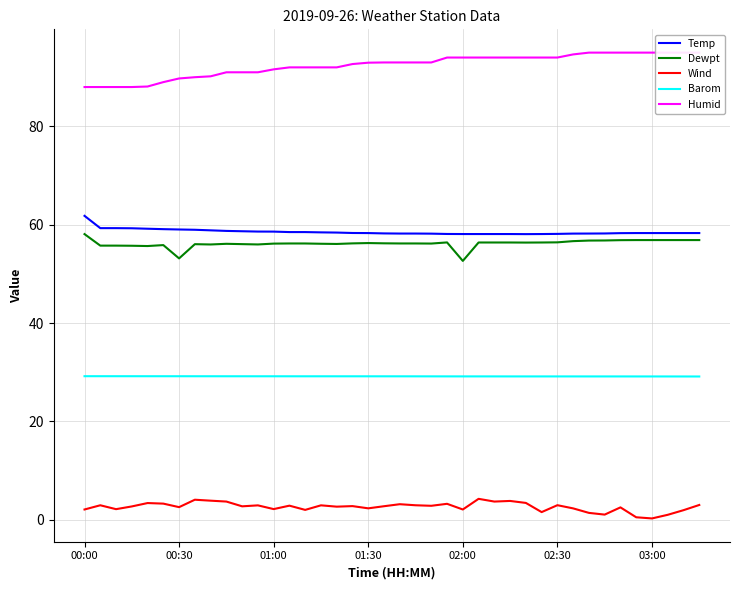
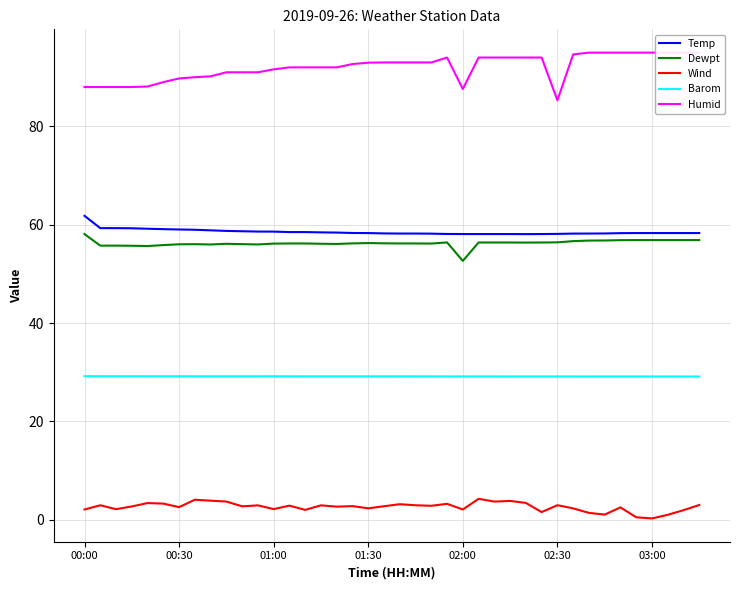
Dewpt, 00:30: 53 -> 56
Humid, 02:00: 94 -> 88
Humid, 02:30: 94 -> 85
